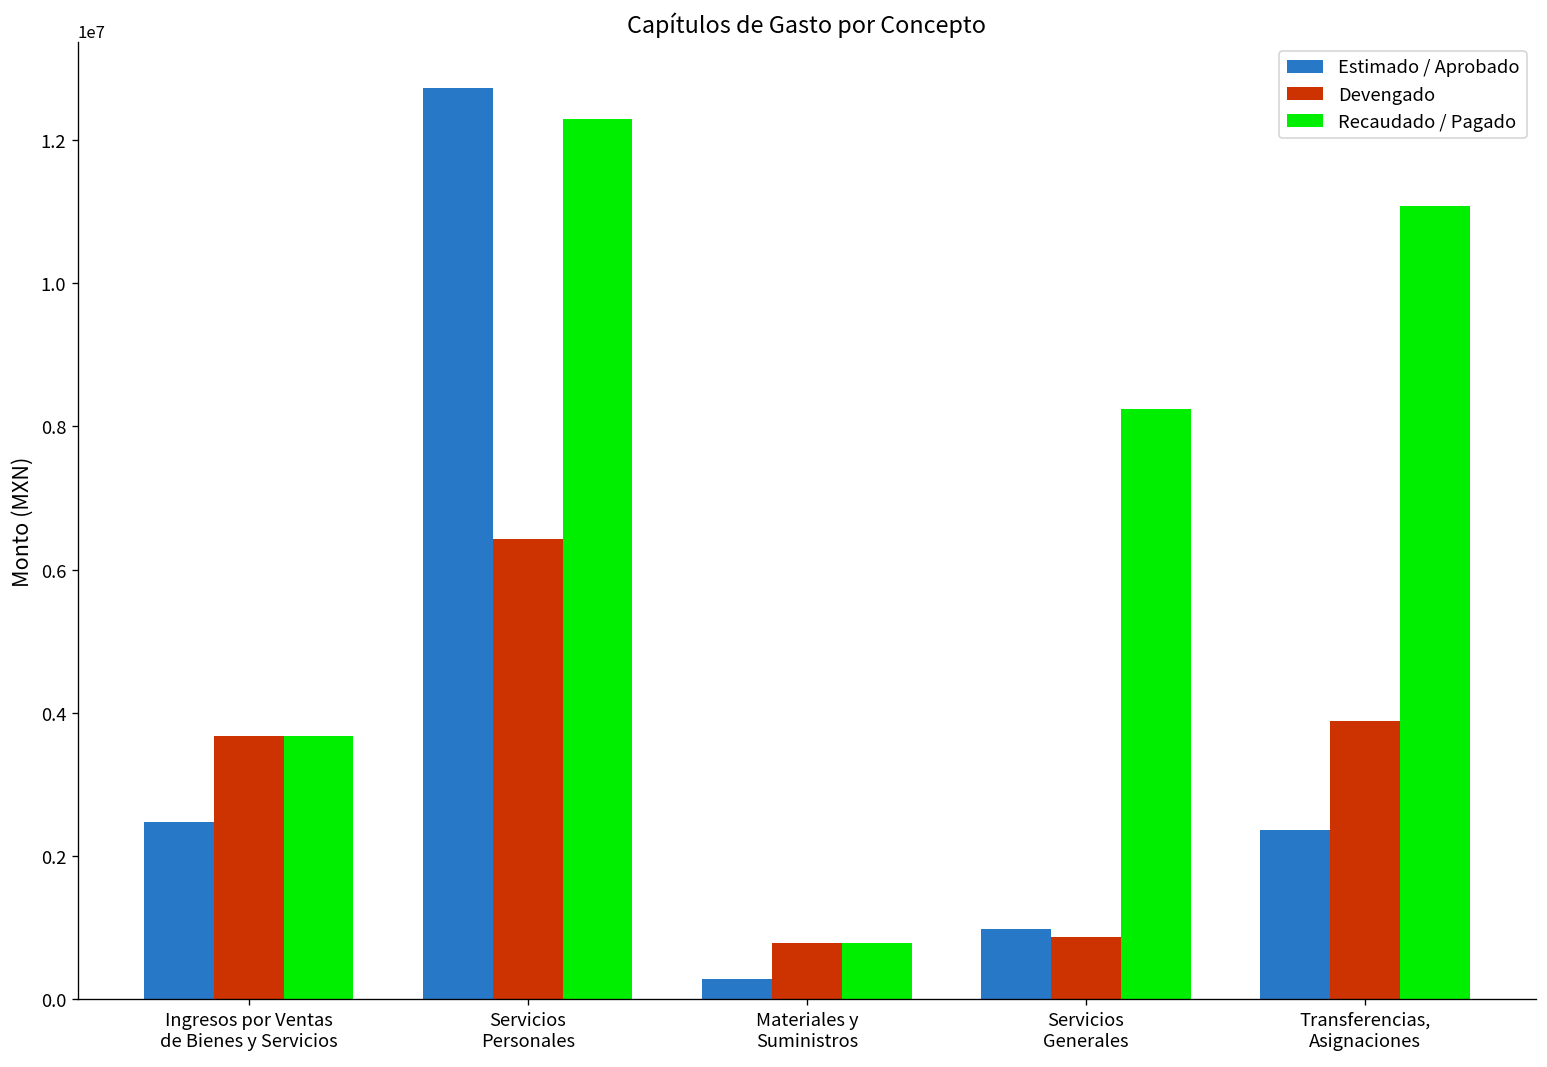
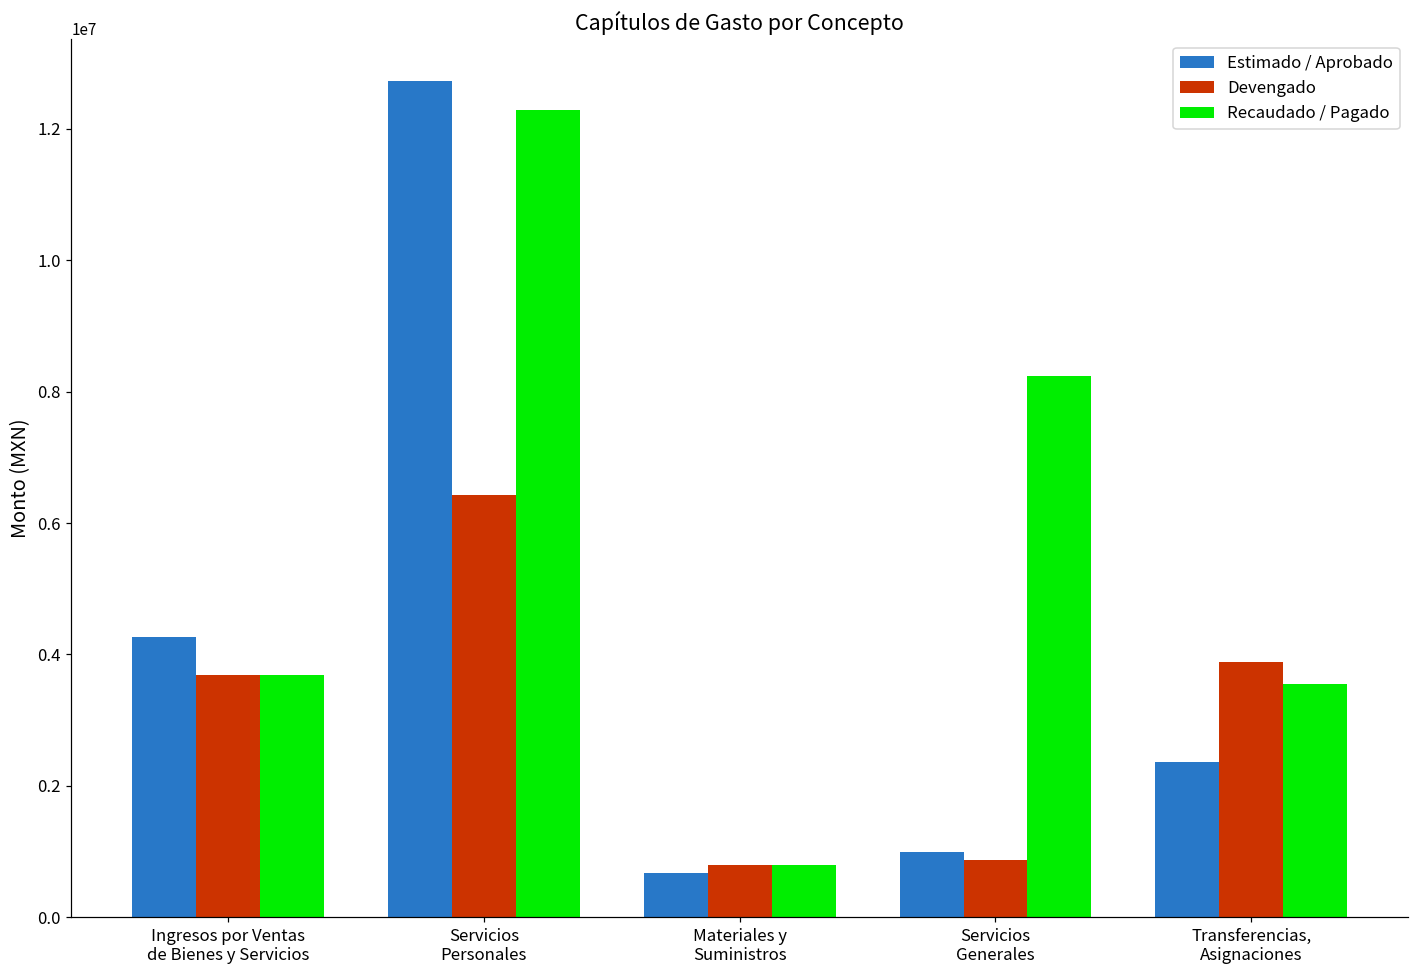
Estimado / Aprobado, Ingresos por Ventas de Bienes y Servicios: 2500000 -> 4300000
Estimado / Aprobado, Materiales y Suministros: 300000 -> 700000
Recaudado / Pagado, Transferencias, Asignaciones: 11100000 -> 3600000
